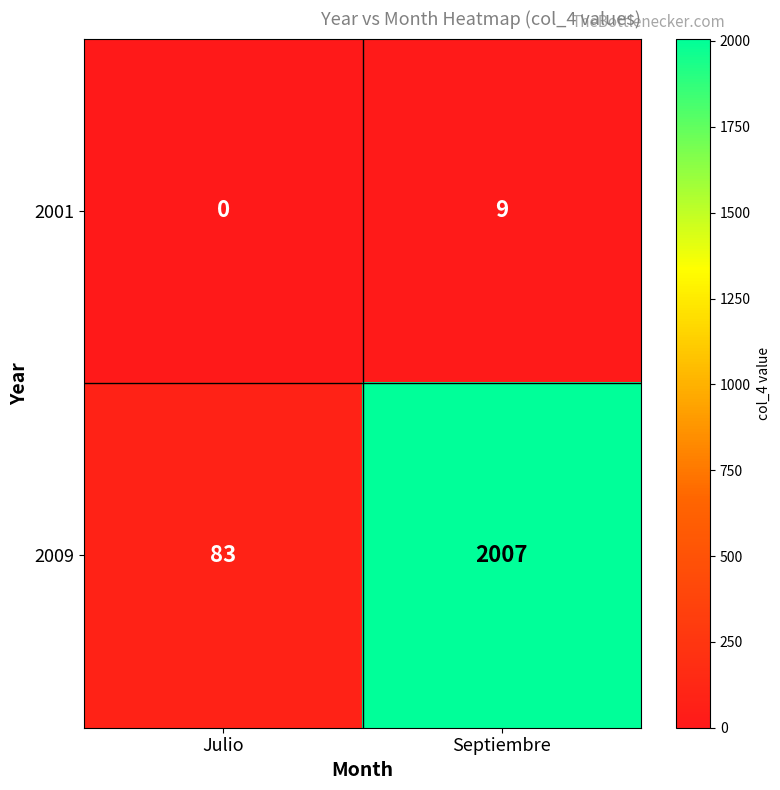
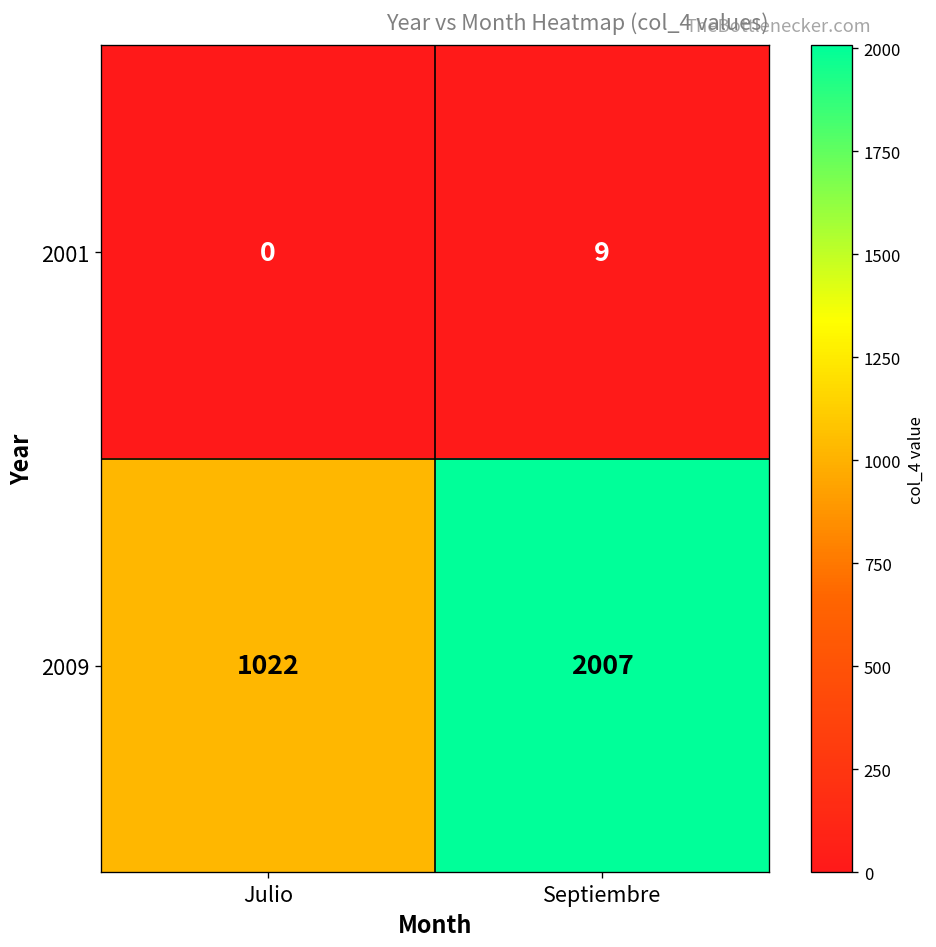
2009, Julio: 83 -> 1022
